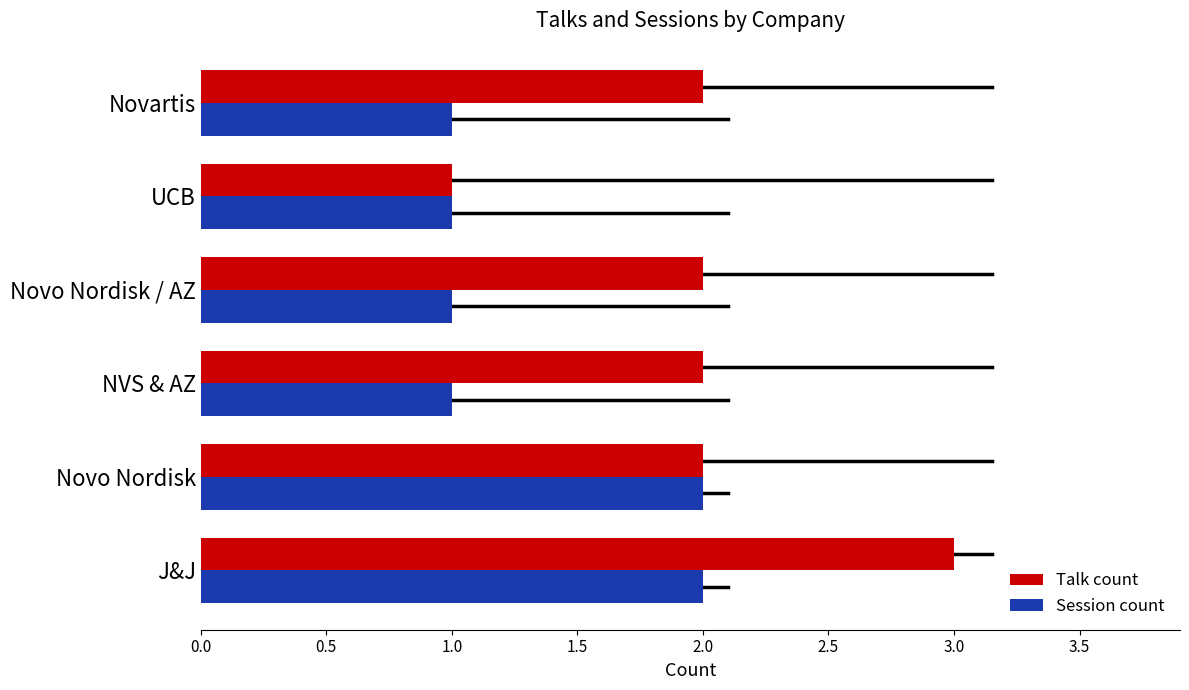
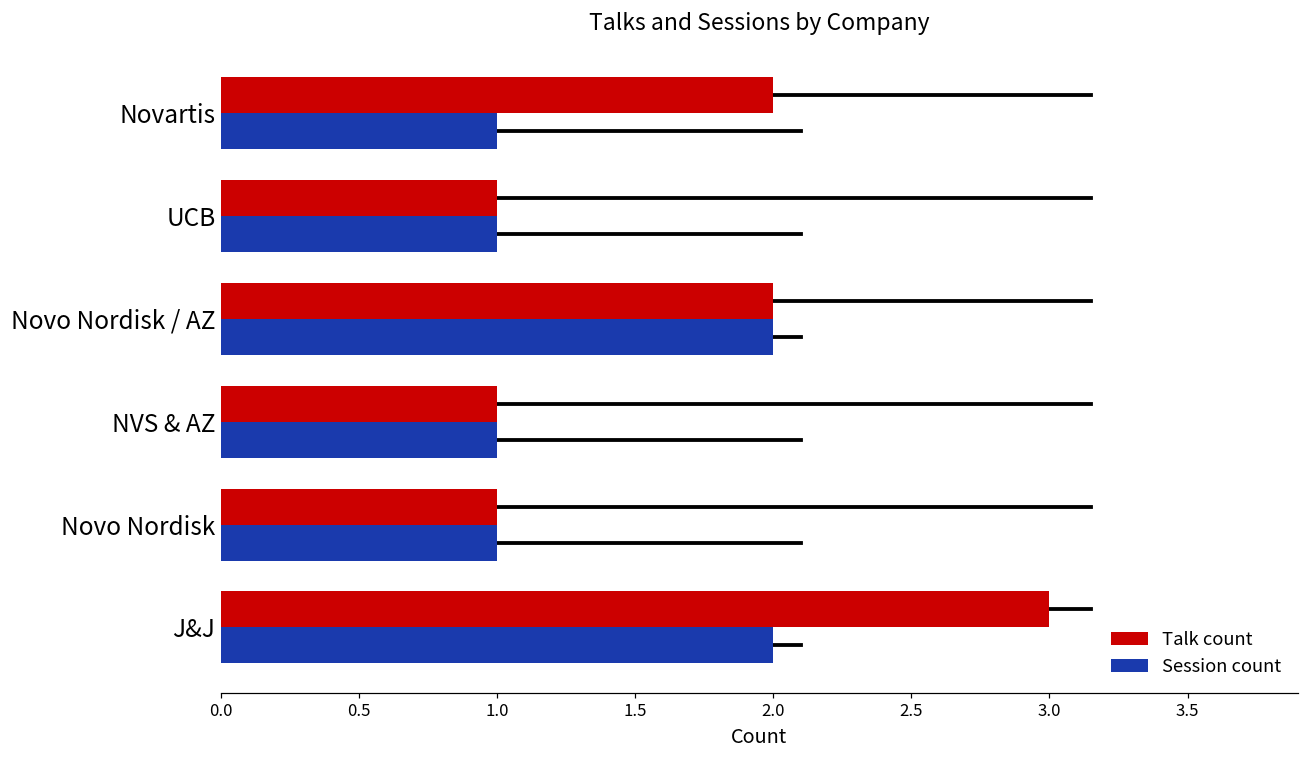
Session count, Novo Nordisk / AZ: 1 -> 2
Talk count, NVS & AZ: 2 -> 1
Talk count, Novo Nordisk: 2 -> 1
Session count, Novo Nordisk: 2 -> 1
